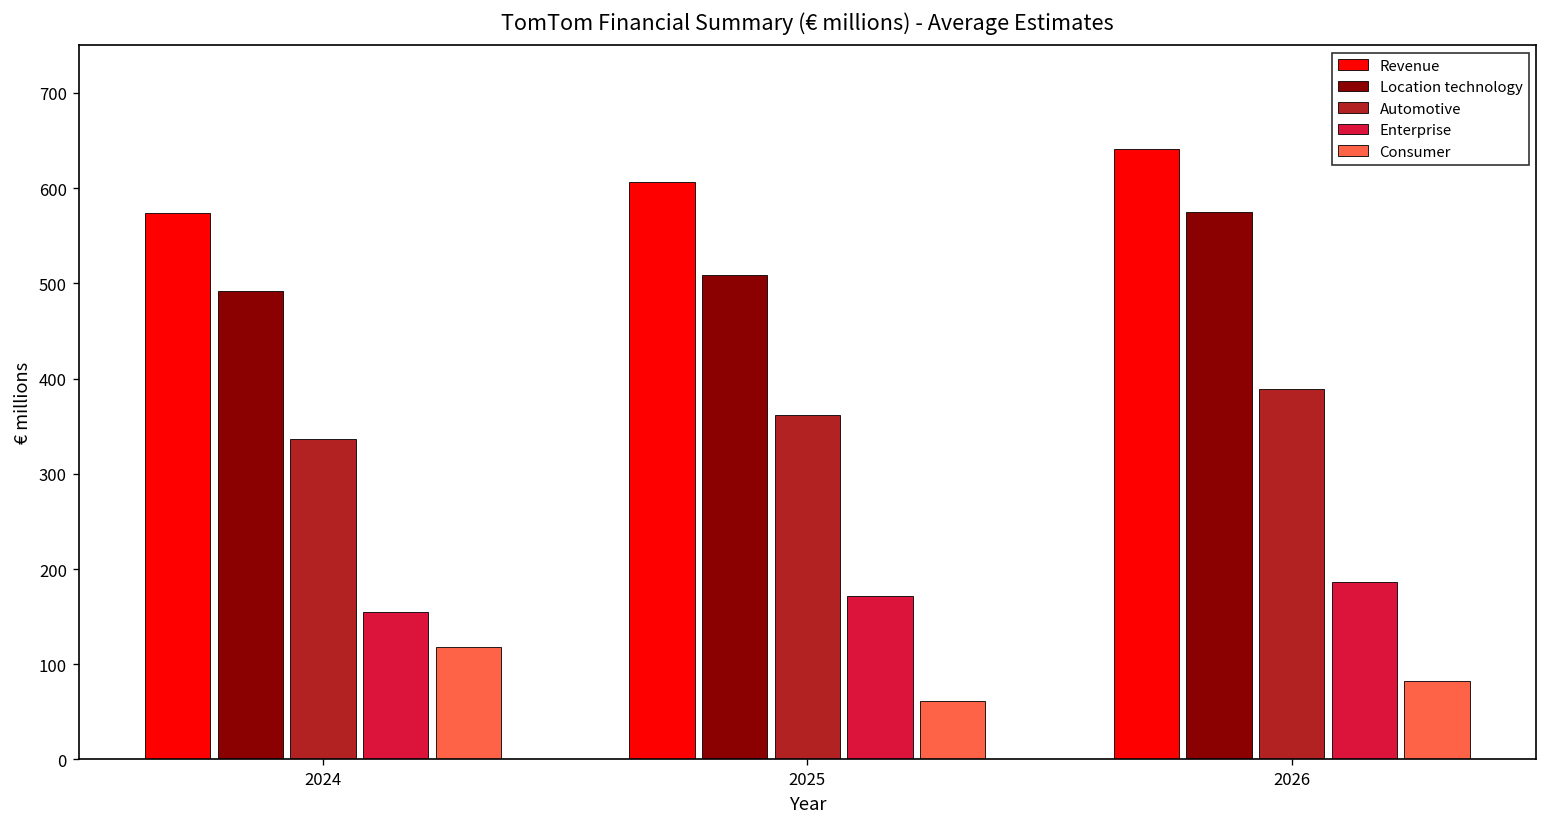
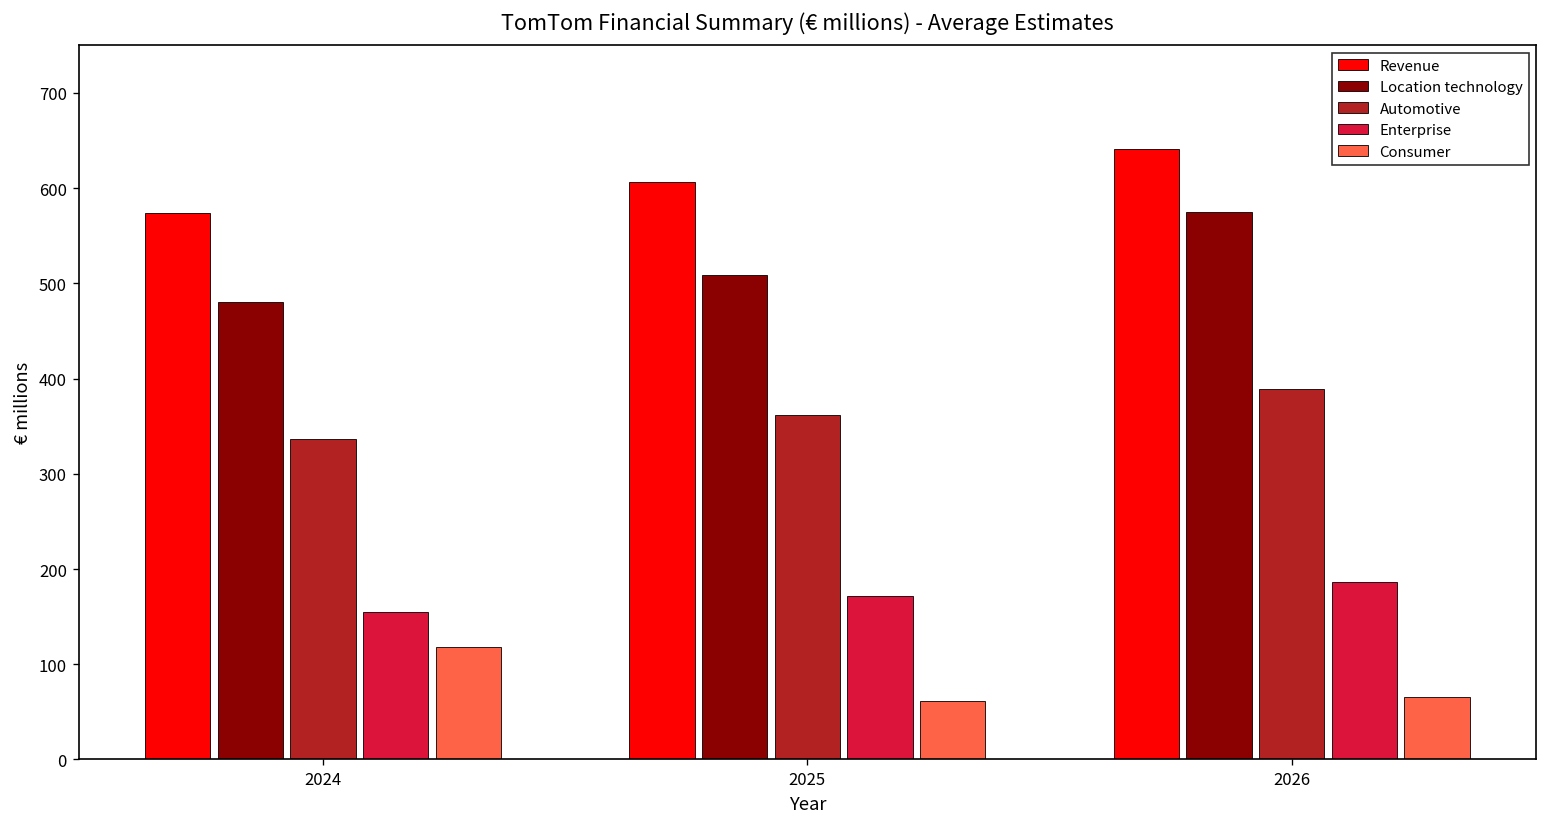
Location technology, 2024: 490 -> 480
Consumer, 2026: 80 -> 70
